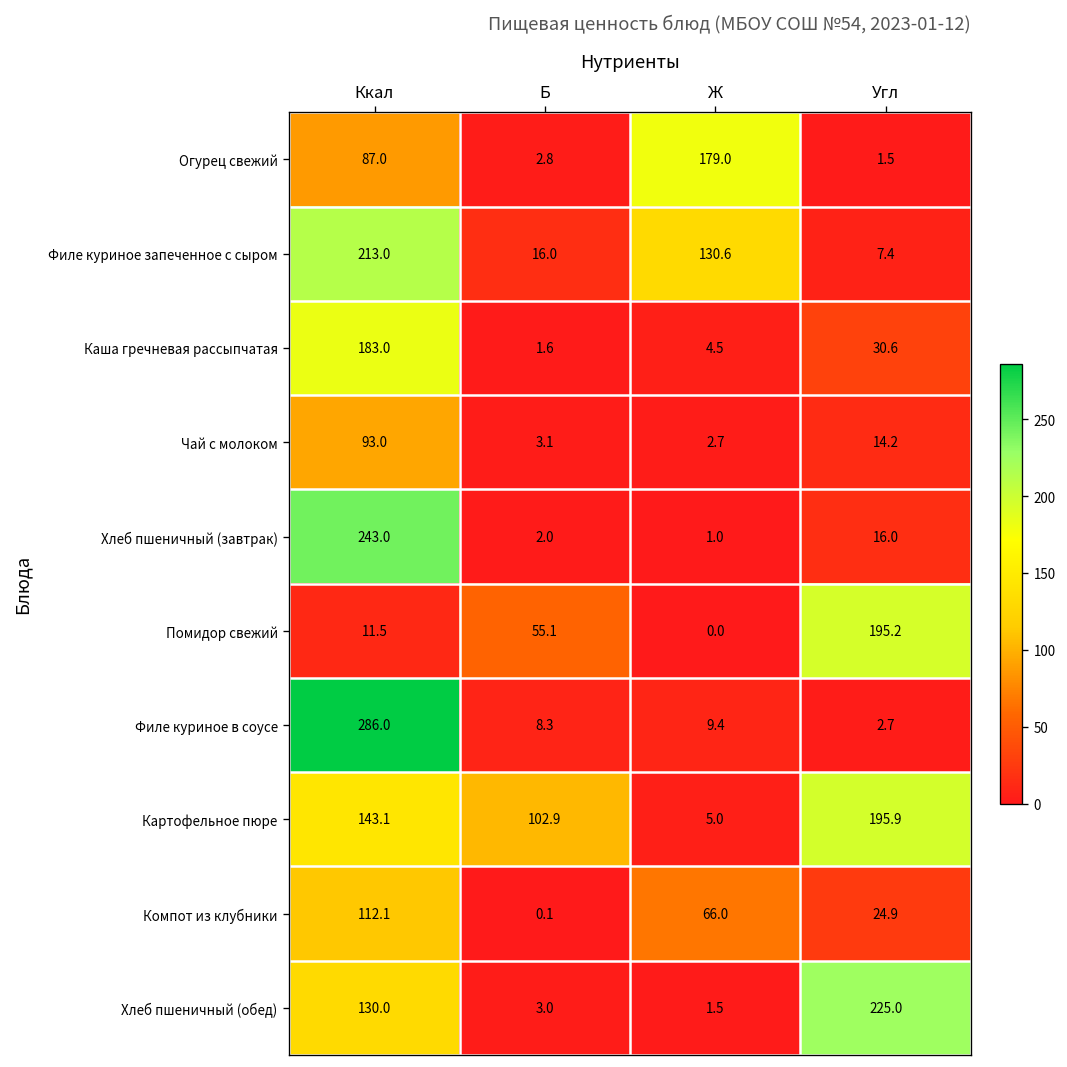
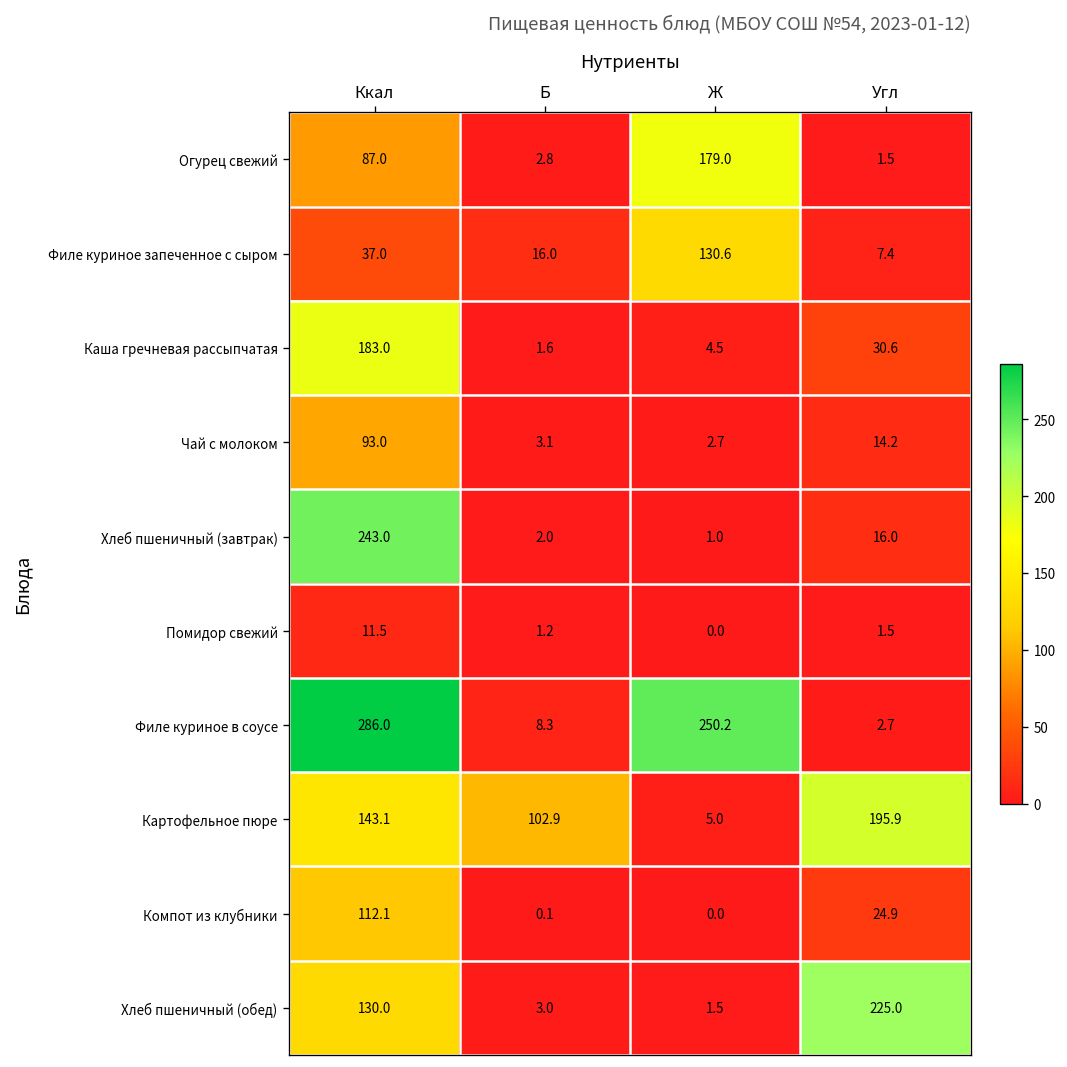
Филе куриное запеченное с сыром, Ккал: 213.0 -> 37.0
Помидор свежий, Б: 55.1 -> 1.2
Помидор свежий, Угл: 195.2 -> 1.5
Филе куриное в соусе, Ж: 9.4 -> 250.2
Компот из клубники, Ж: 66.0 -> 0.0
